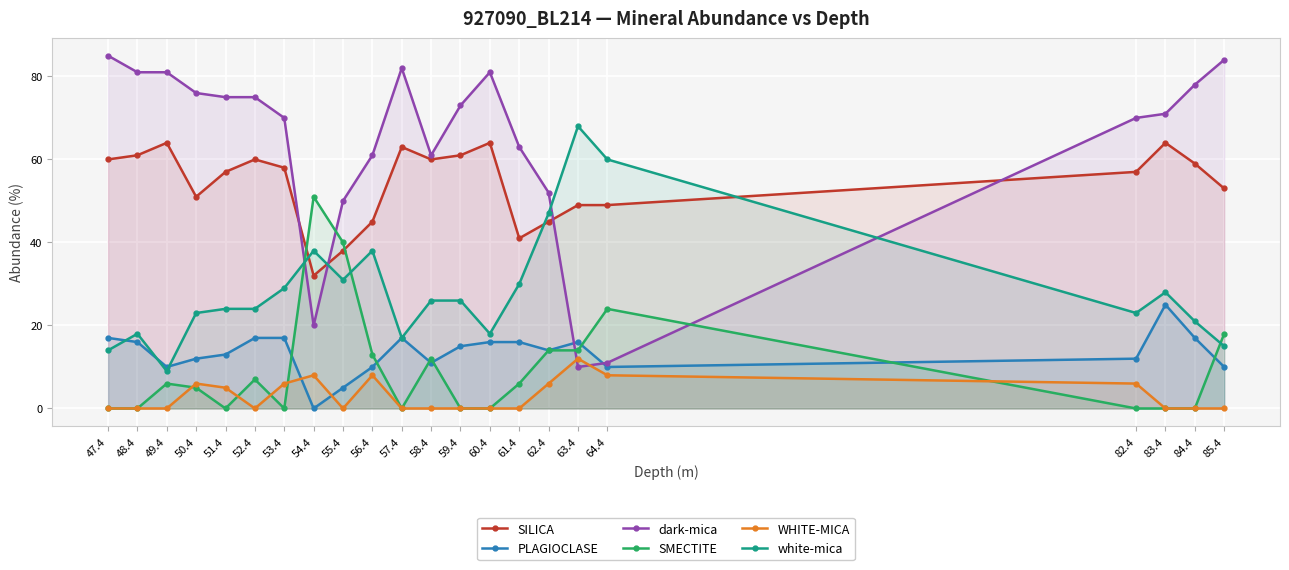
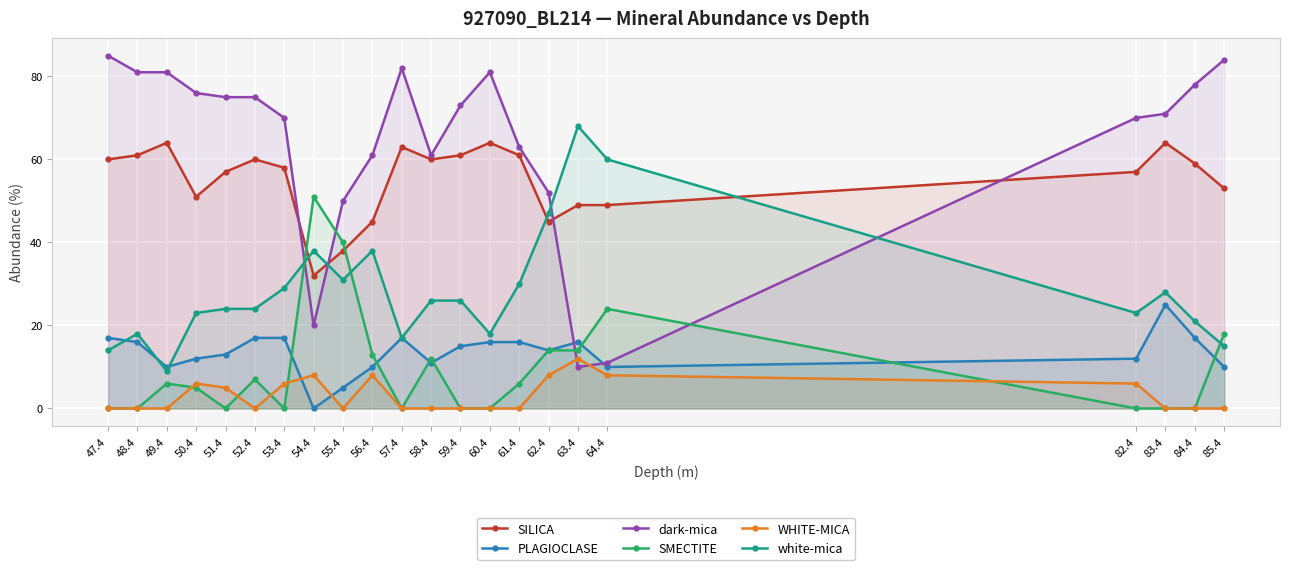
SILICA, 61.4: 41 -> 61
WHITE-MICA, 62.4: 6 -> 8
